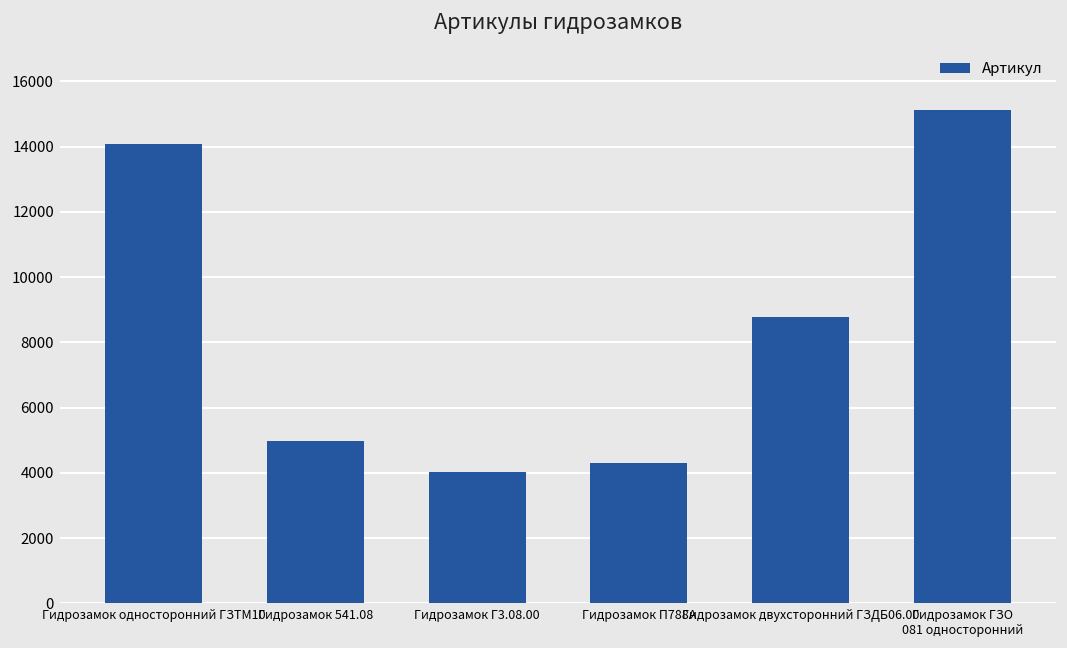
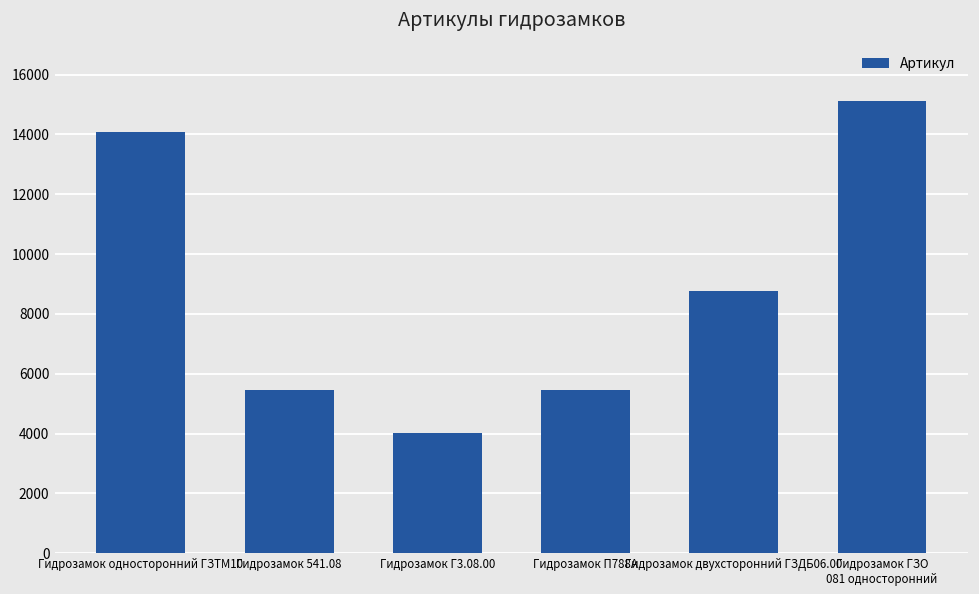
Гидрозамок 541.08: 5000 -> 5500
Гидрозамок П788А: 4300 -> 5500
